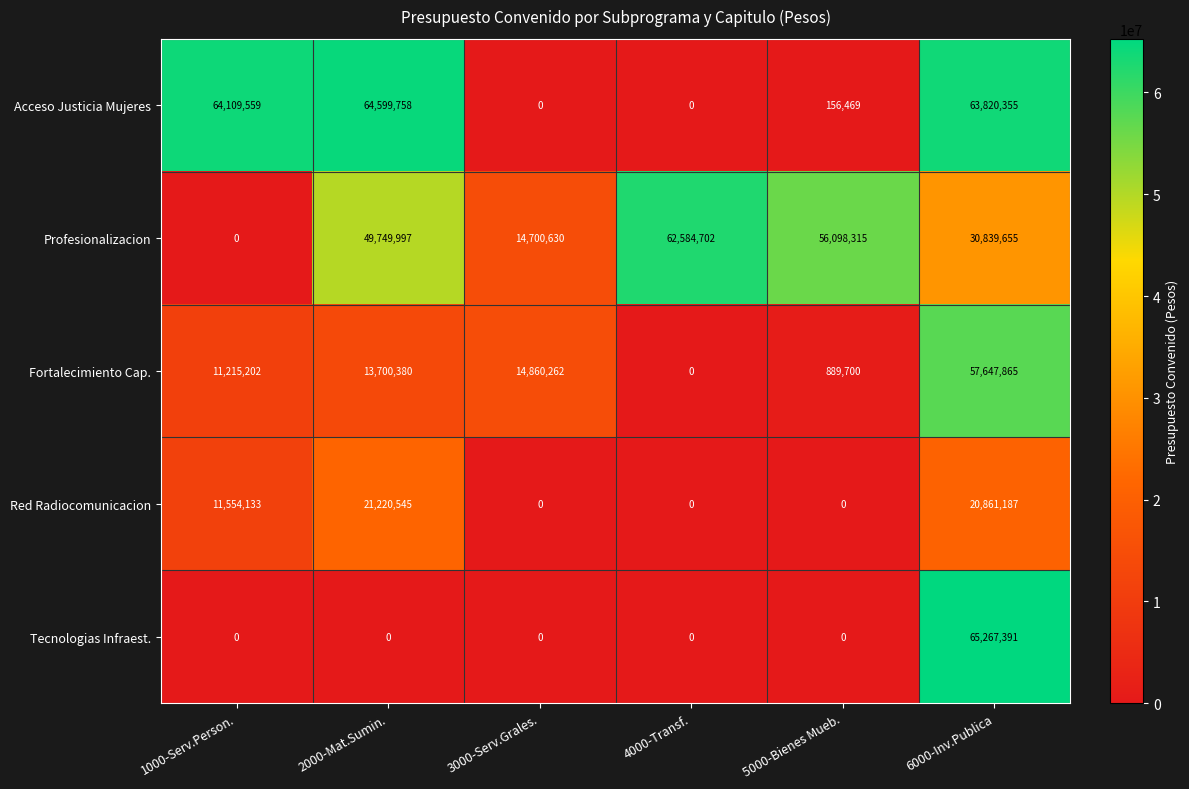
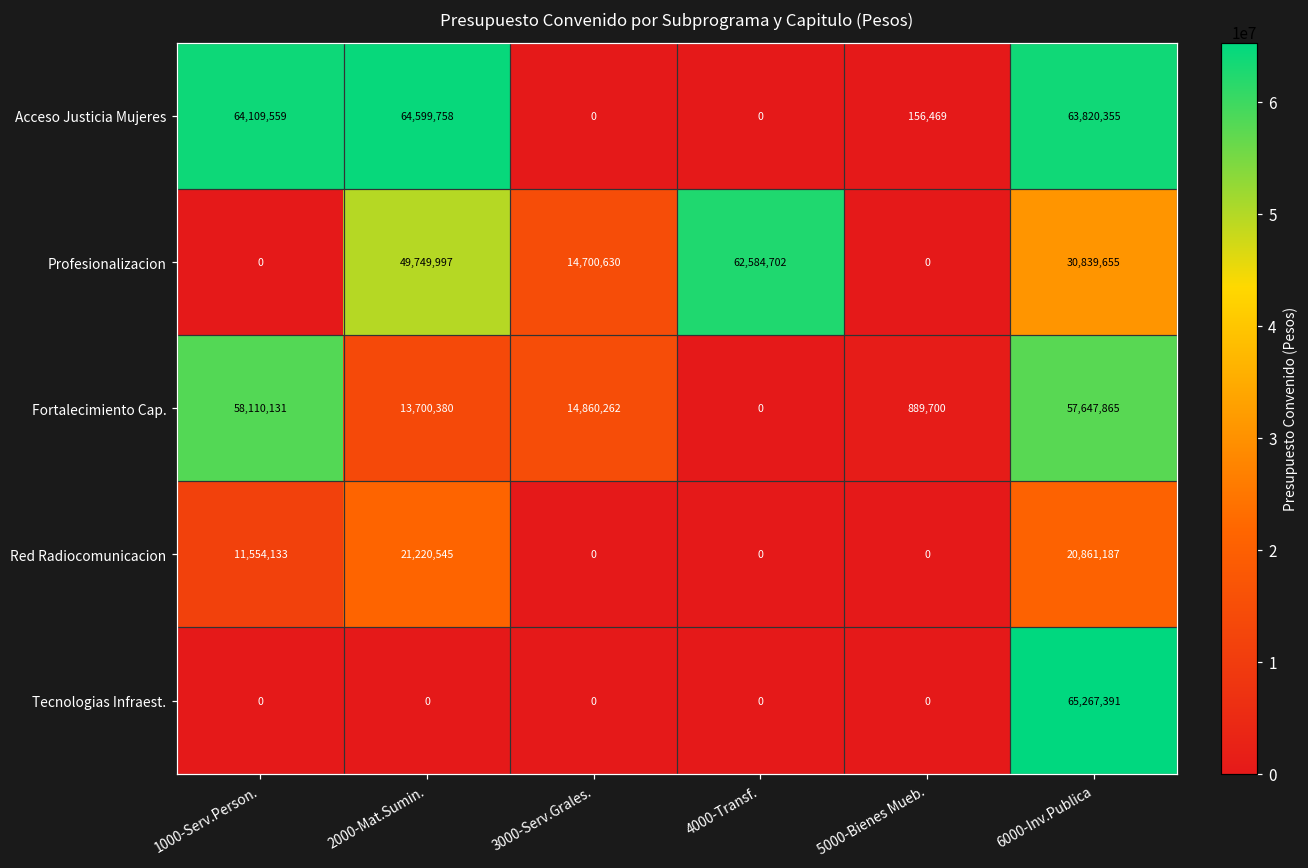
Profesionalizacion, 5000-Bienes Mueb.: 56,098,315 -> 0
Fortalecimiento Cap., 1000-Serv.Person.: 11,215,202 -> 58,110,131
